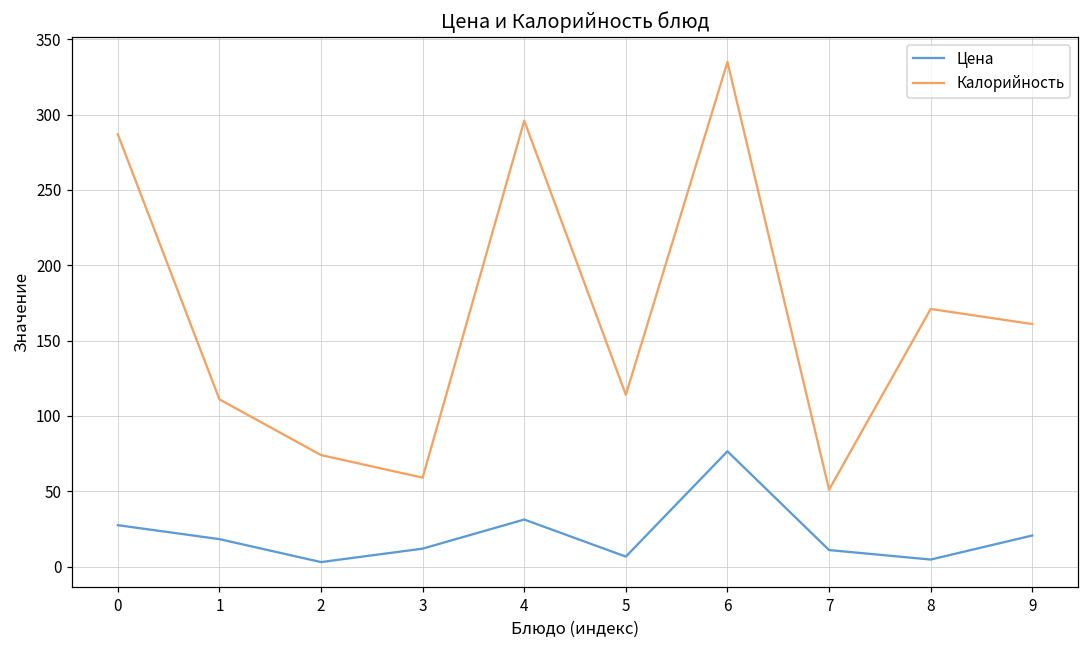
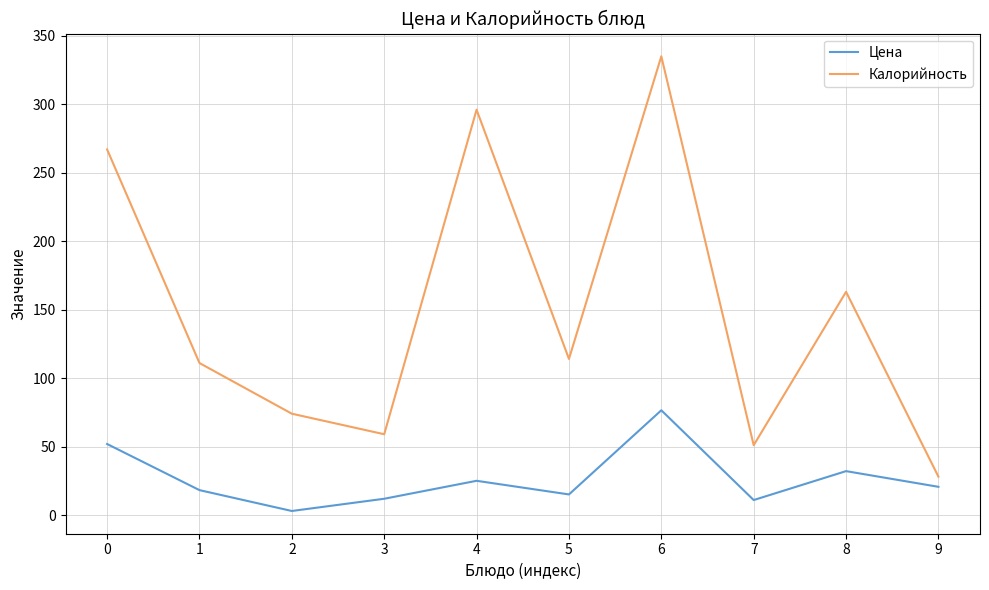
Цена, 0: 27 -> 52
Калорийность, 0: 287 -> 267
Цена, 4: 31 -> 25
Цена, 5: 7 -> 15
Цена, 8: 5 -> 32
Калорийность, 8: 171 -> 163
Калорийность, 9: 161 -> 28
